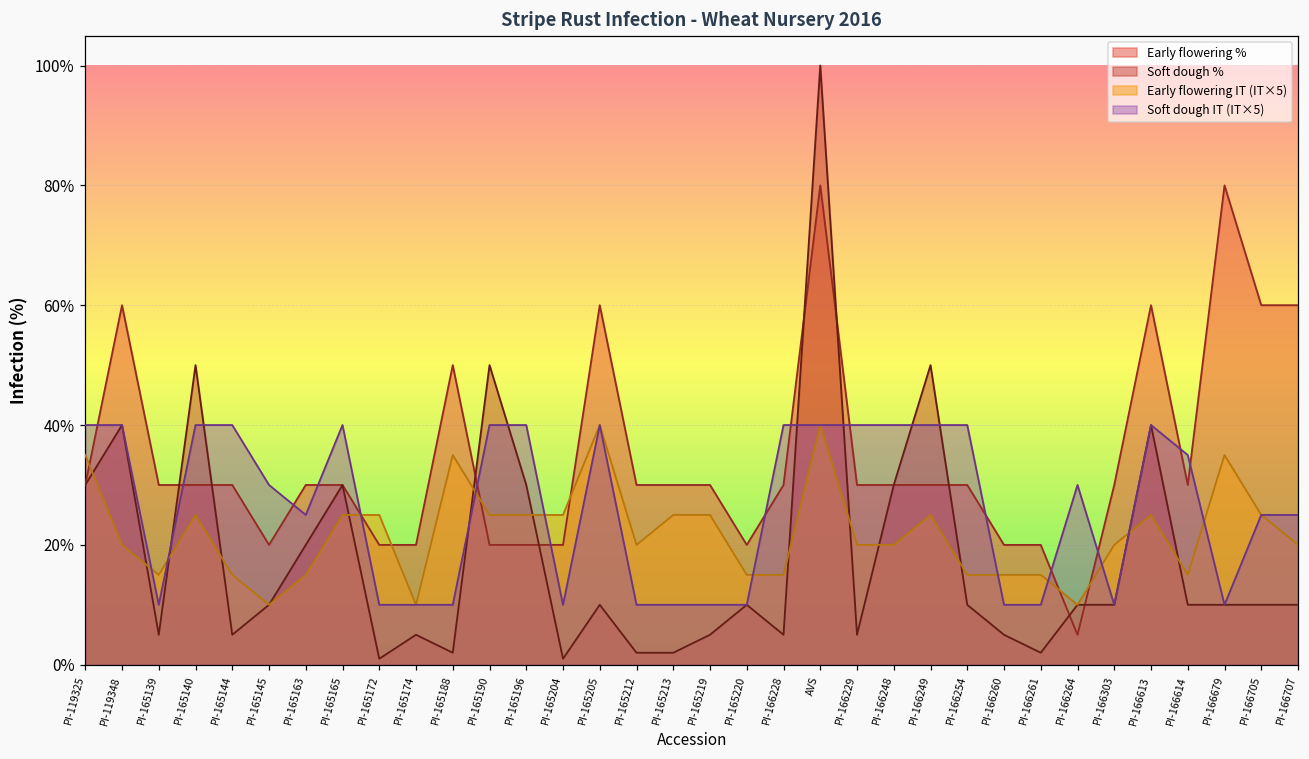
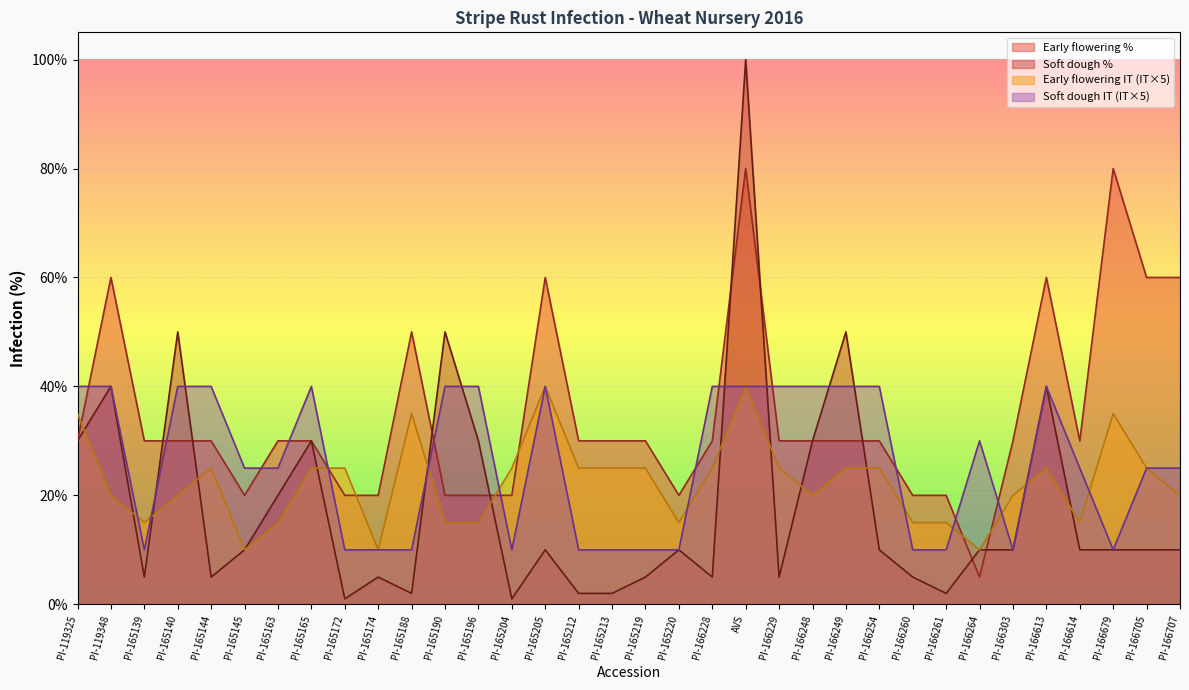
Early flowering IT (IT×5), PI-165140: 25% -> 20%
Early flowering IT (IT×5), PI-165144: 15% -> 25%
Soft dough IT (IT×5), PI-165145: 30% -> 25%
Early flowering IT (IT×5), PI-165190: 25% -> 15%
Early flowering IT (IT×5), PI-165196: 25% -> 15%
Early flowering IT (IT×5), PI-165212: 20% -> 25%
Early flowering IT (IT×5), PI-166228: 15% -> 25%
Early flowering IT (IT×5), PI-166229: 20% -> 25%
Early flowering IT (IT×5), PI-166254: 15% -> 25%
Soft dough IT (IT×5), PI-166614: 35% -> 25%
